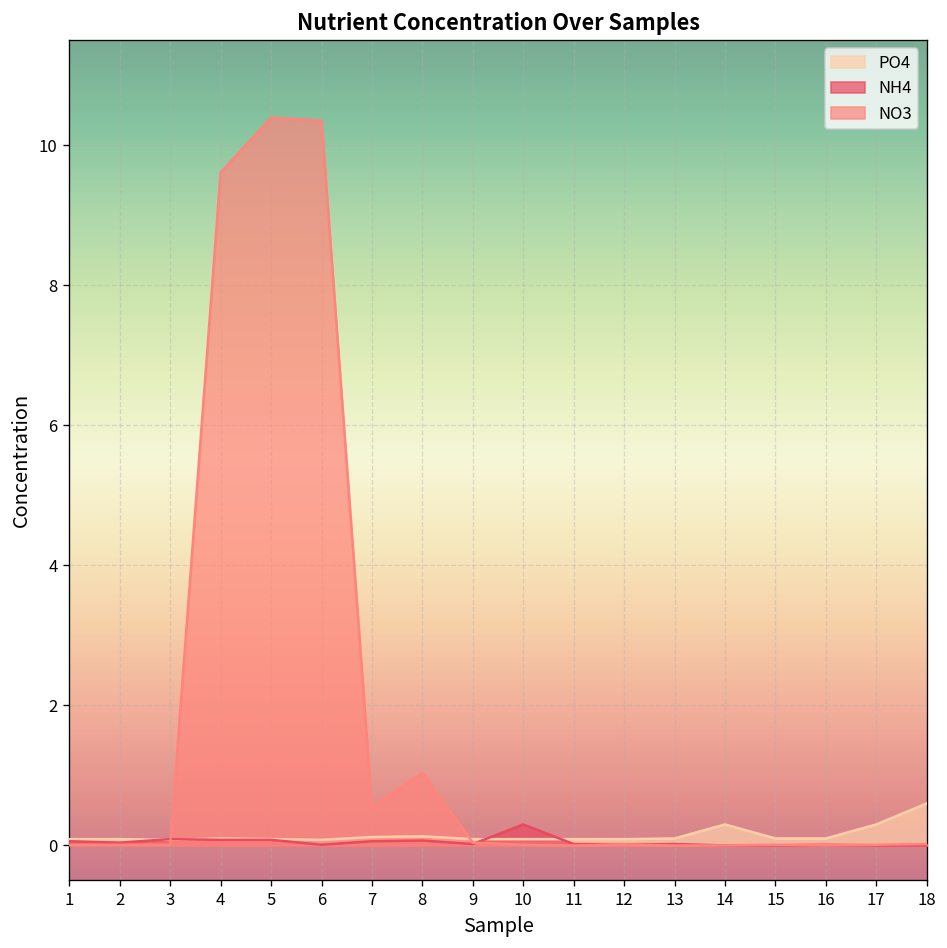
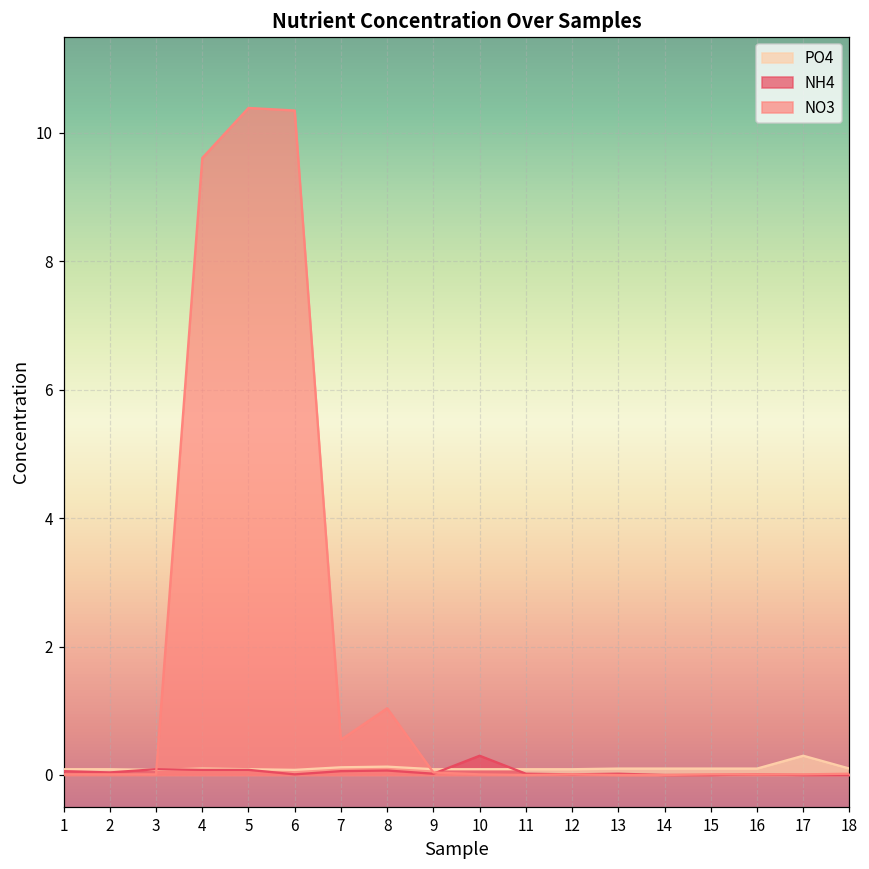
PO4, 14: 0.3 -> 0.1
PO4, 18: 0.6 -> 0.1
